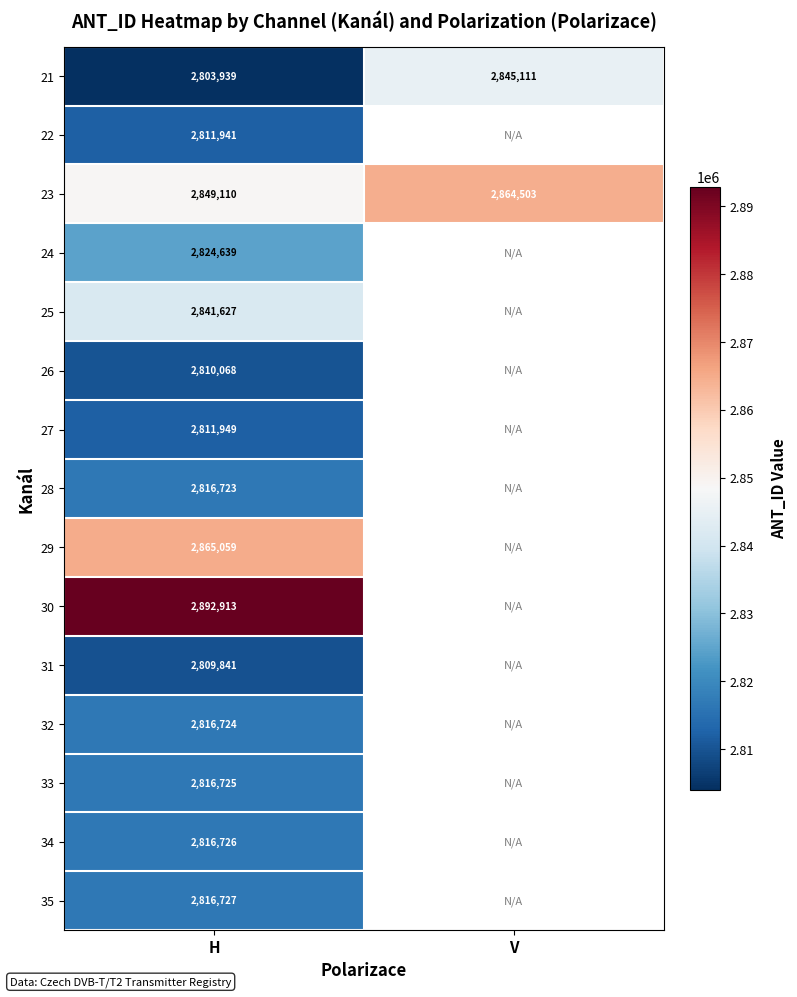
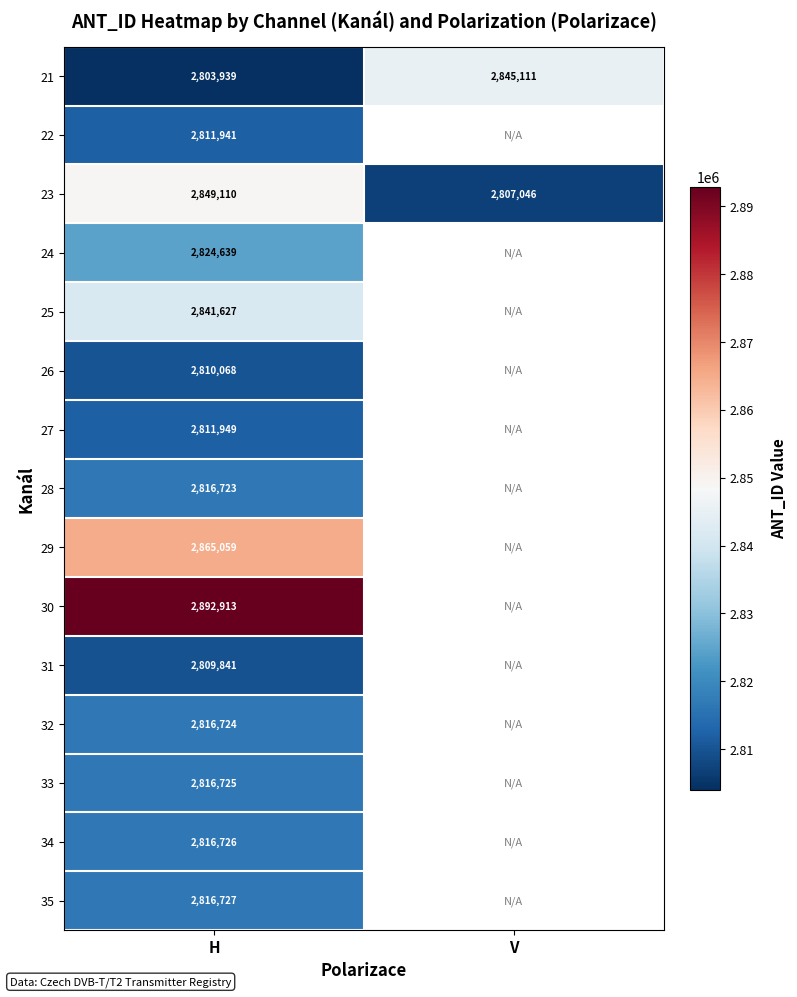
23, V: 2,864,503 -> 2,807,046
